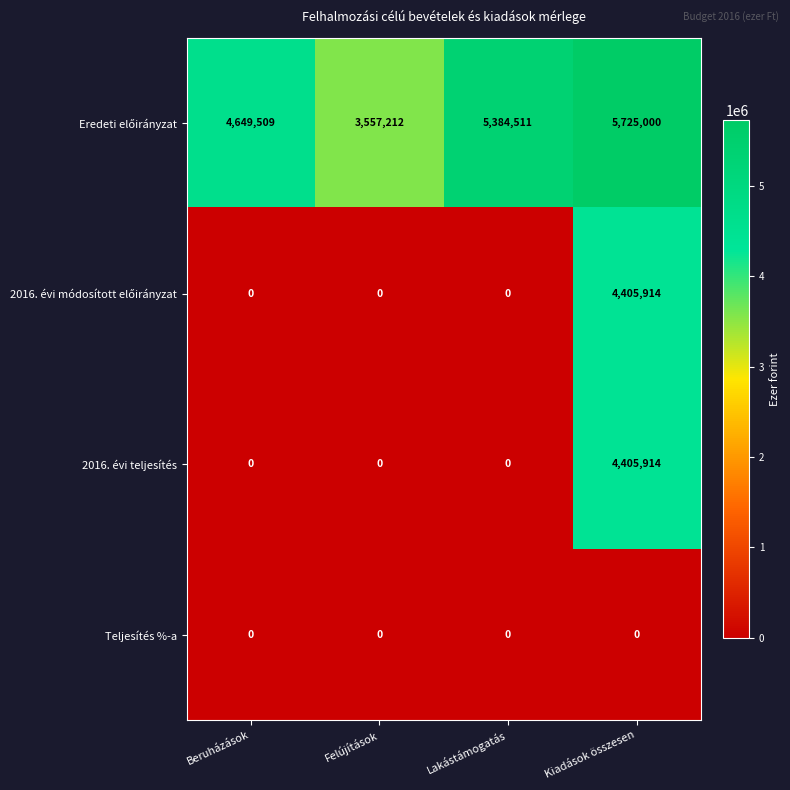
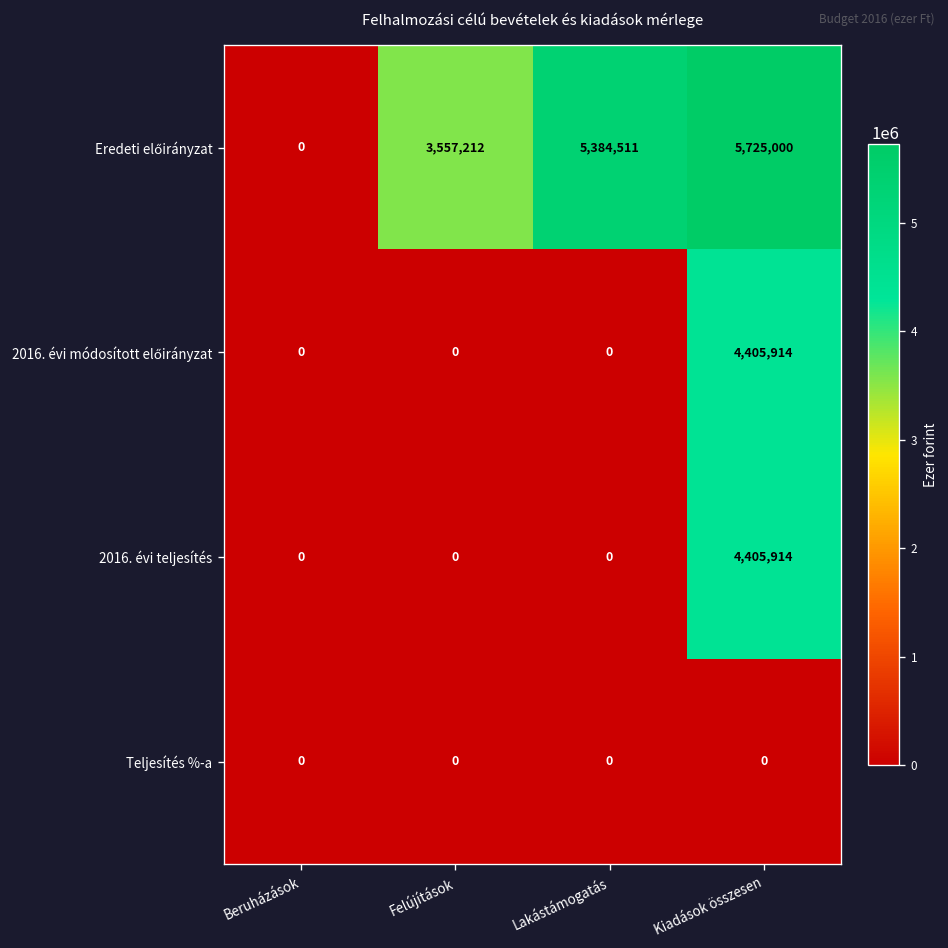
Eredeti előirányzat, Beruházások: 4,649,509 -> 0
